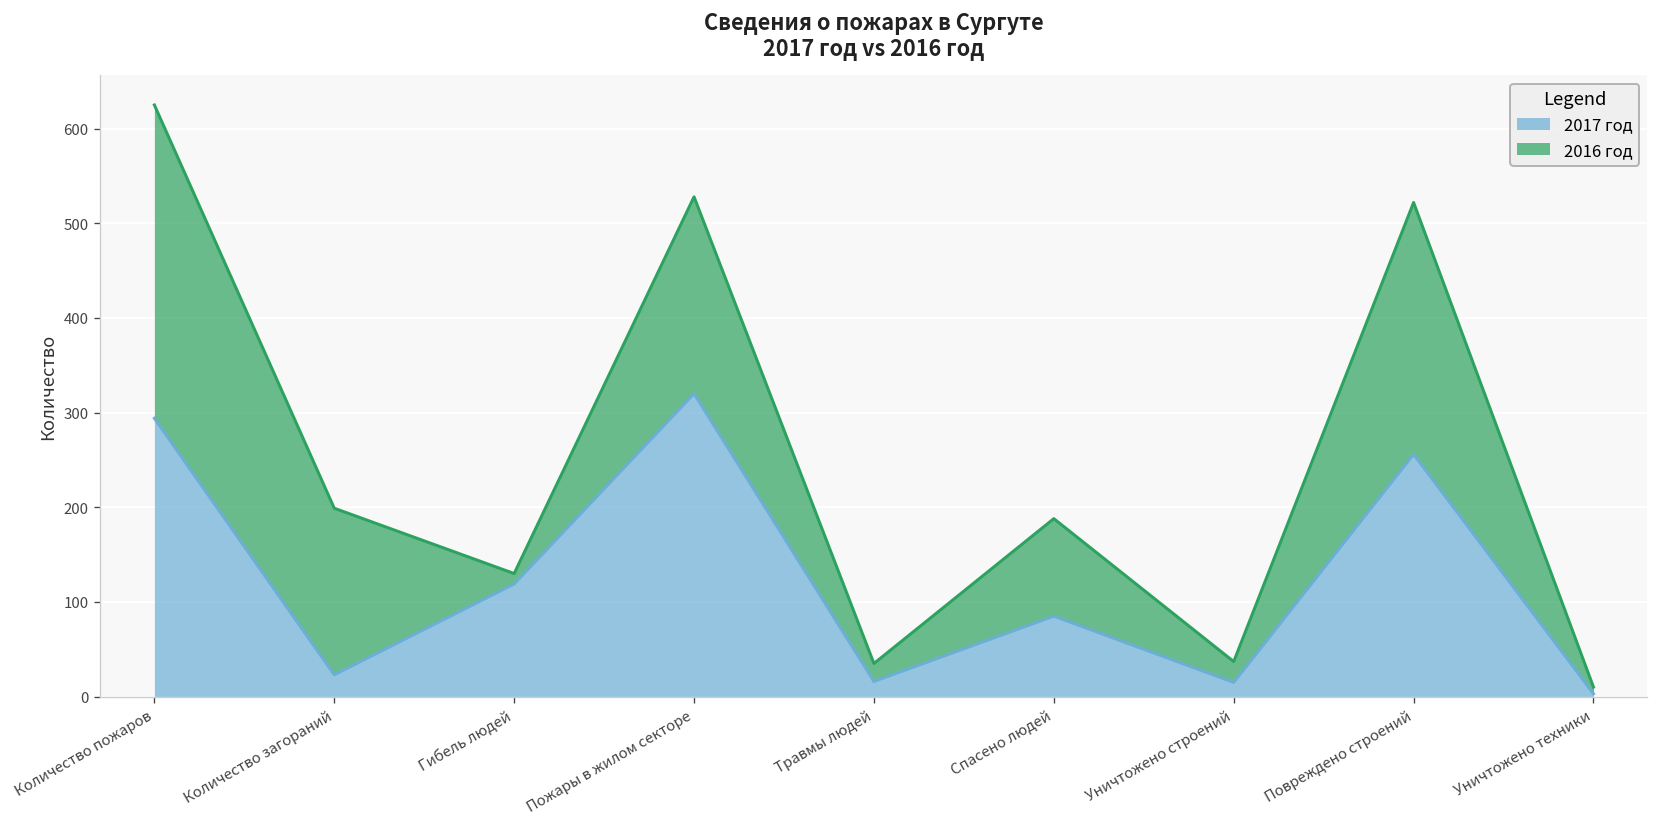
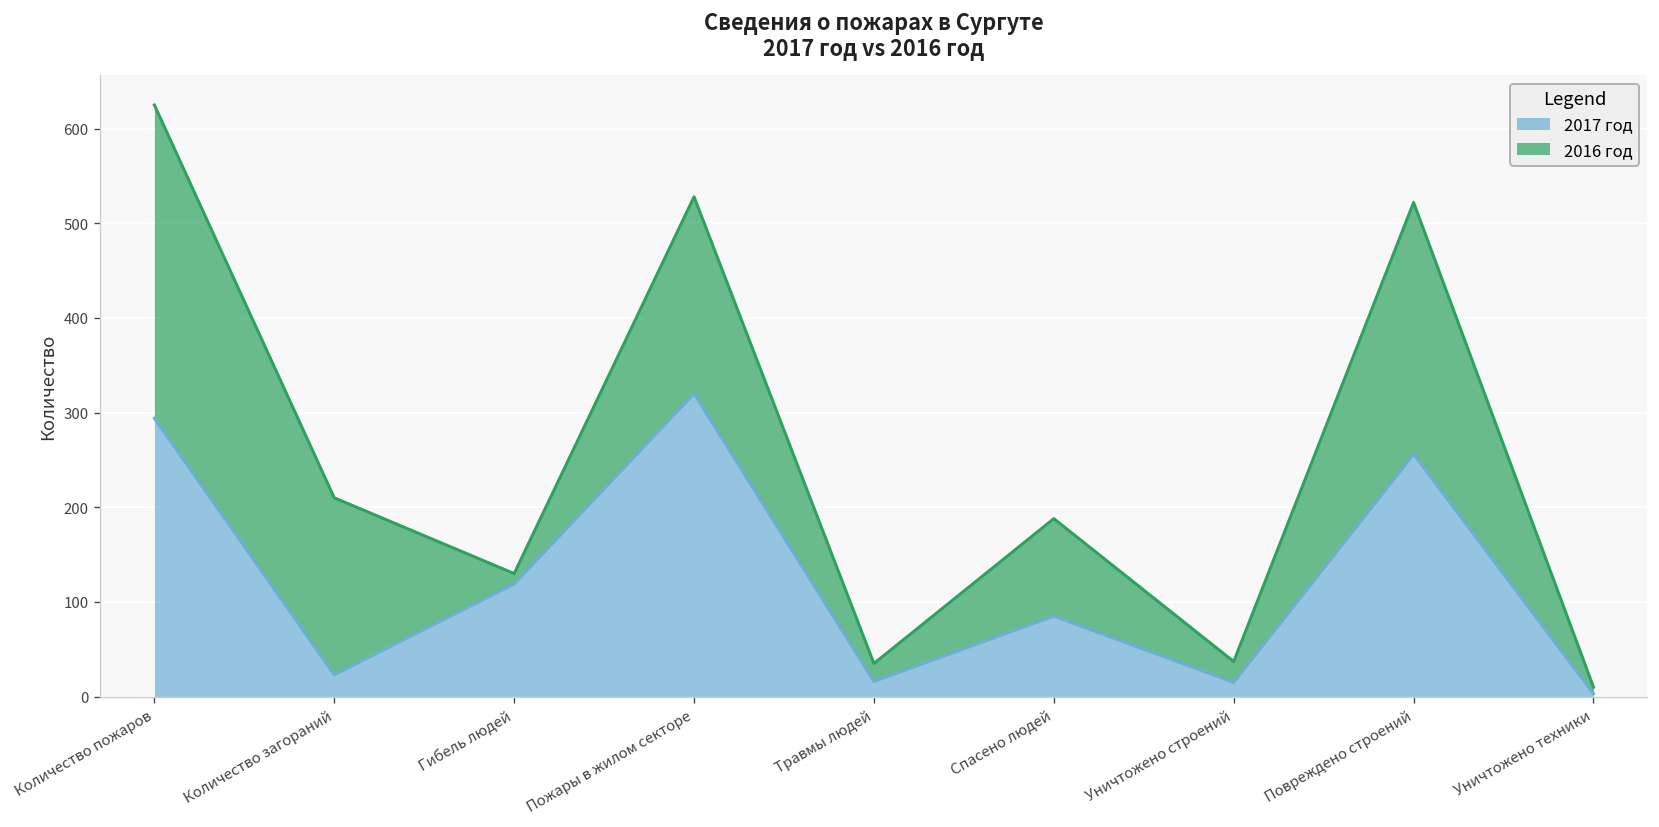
2016 год, Количество загораний: 180 -> 190
